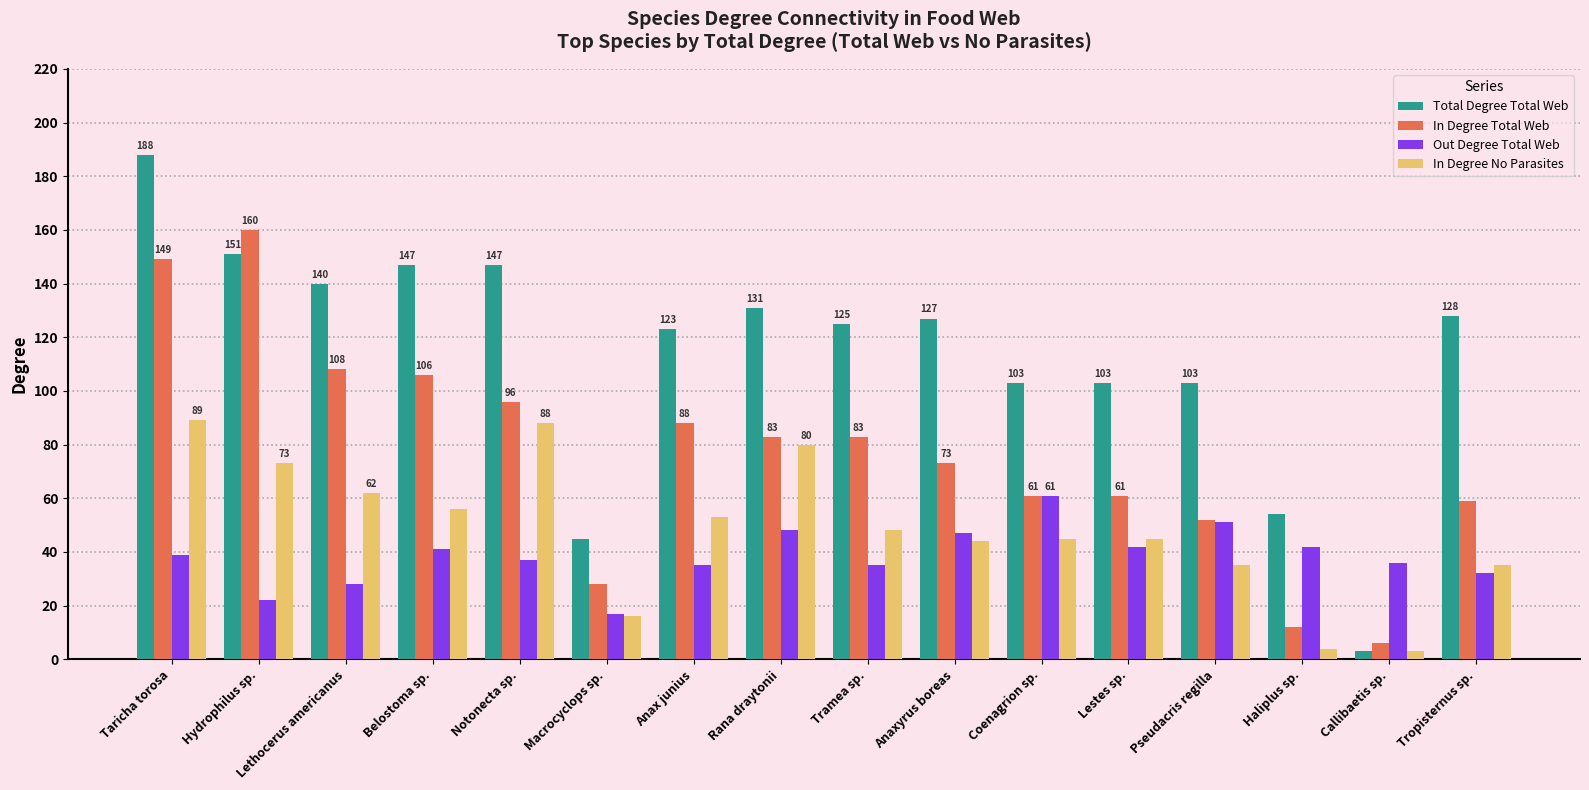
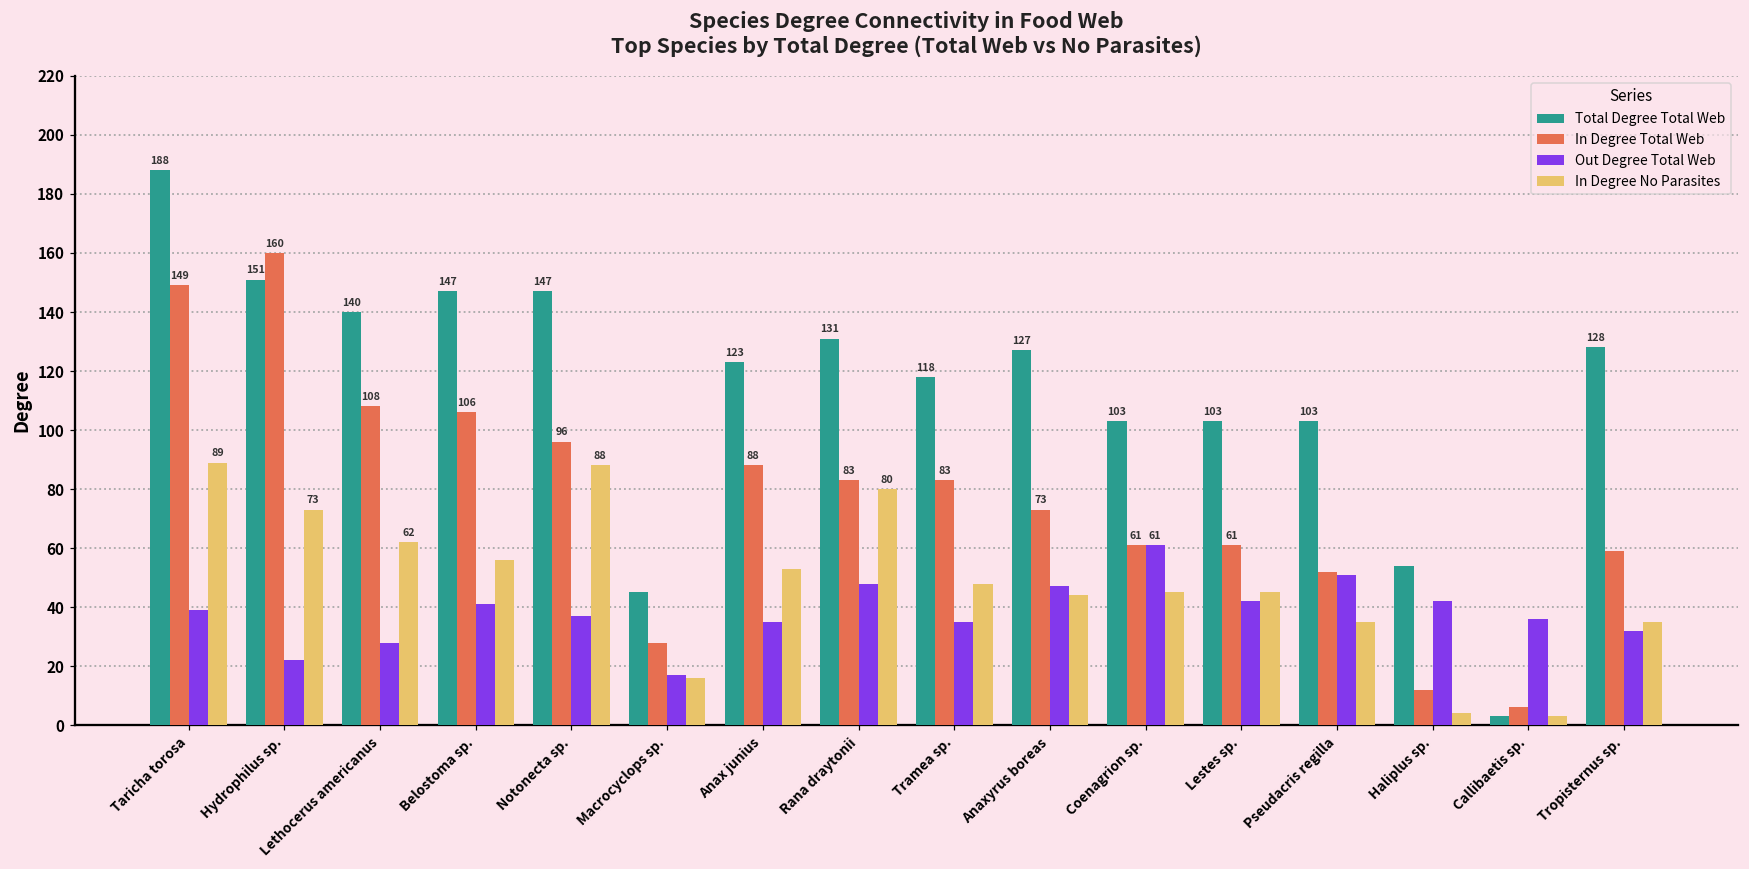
Total Degree Total Web, Tramea sp.: 125 -> 118
